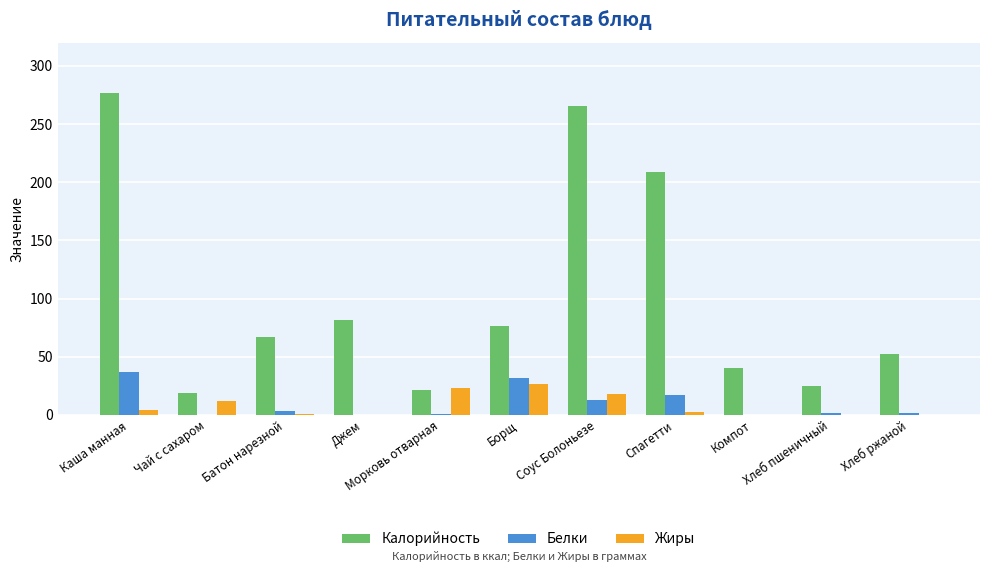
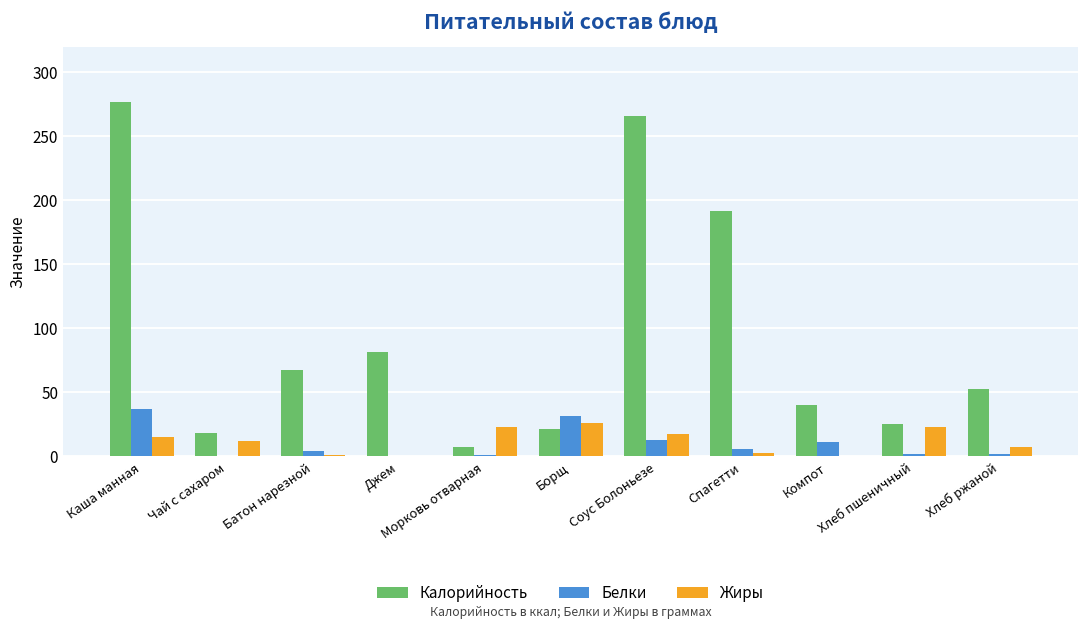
Жиры, Каша манная: 5 -> 15
Калорийность, Морковь отварная: 21 -> 7
Калорийность, Борщ: 76 -> 21
Калорийность, Спагетти: 209 -> 191
Белки, Спагетти: 17 -> 6
Белки, Компот: 0 -> 11
Жиры, Хлеб пшеничный: 0 -> 23
Жиры, Хлеб ржаной: 0 -> 7
